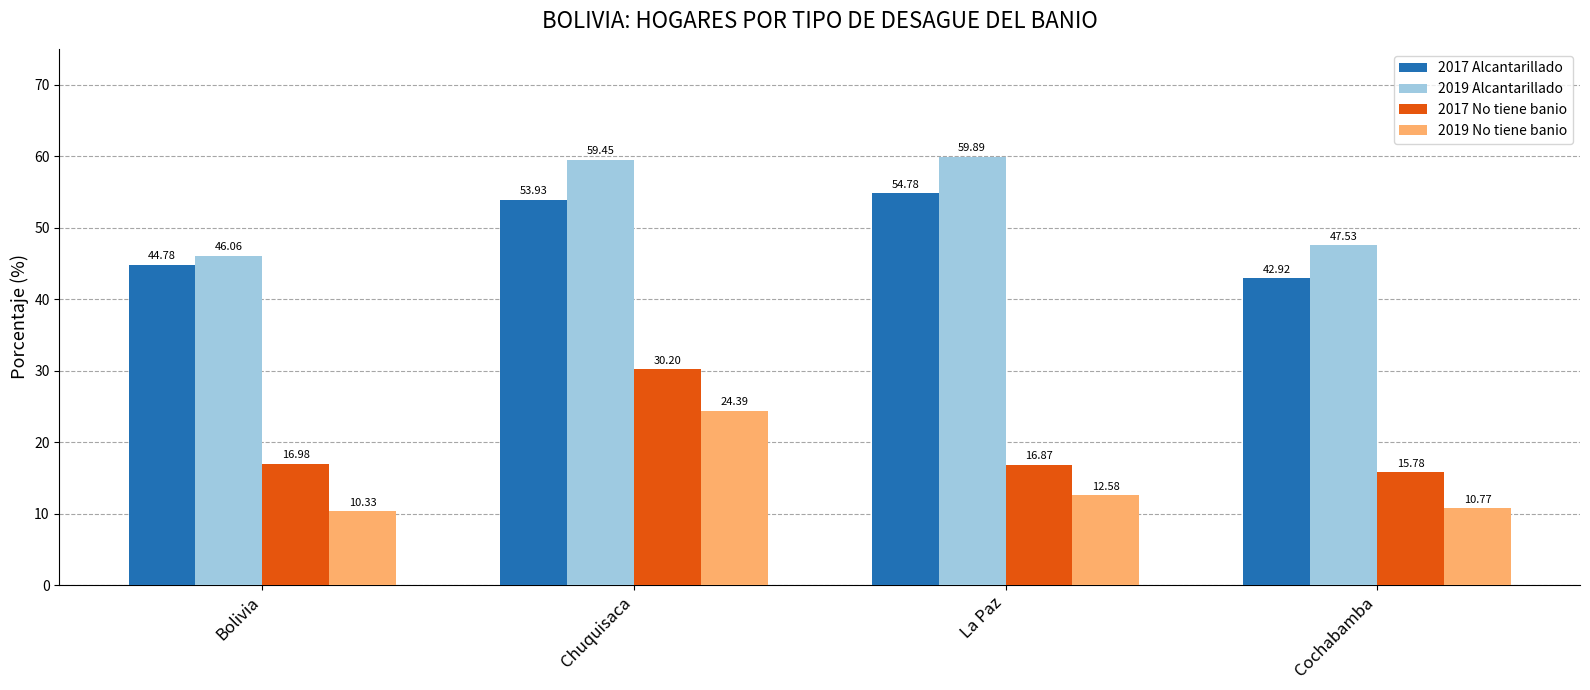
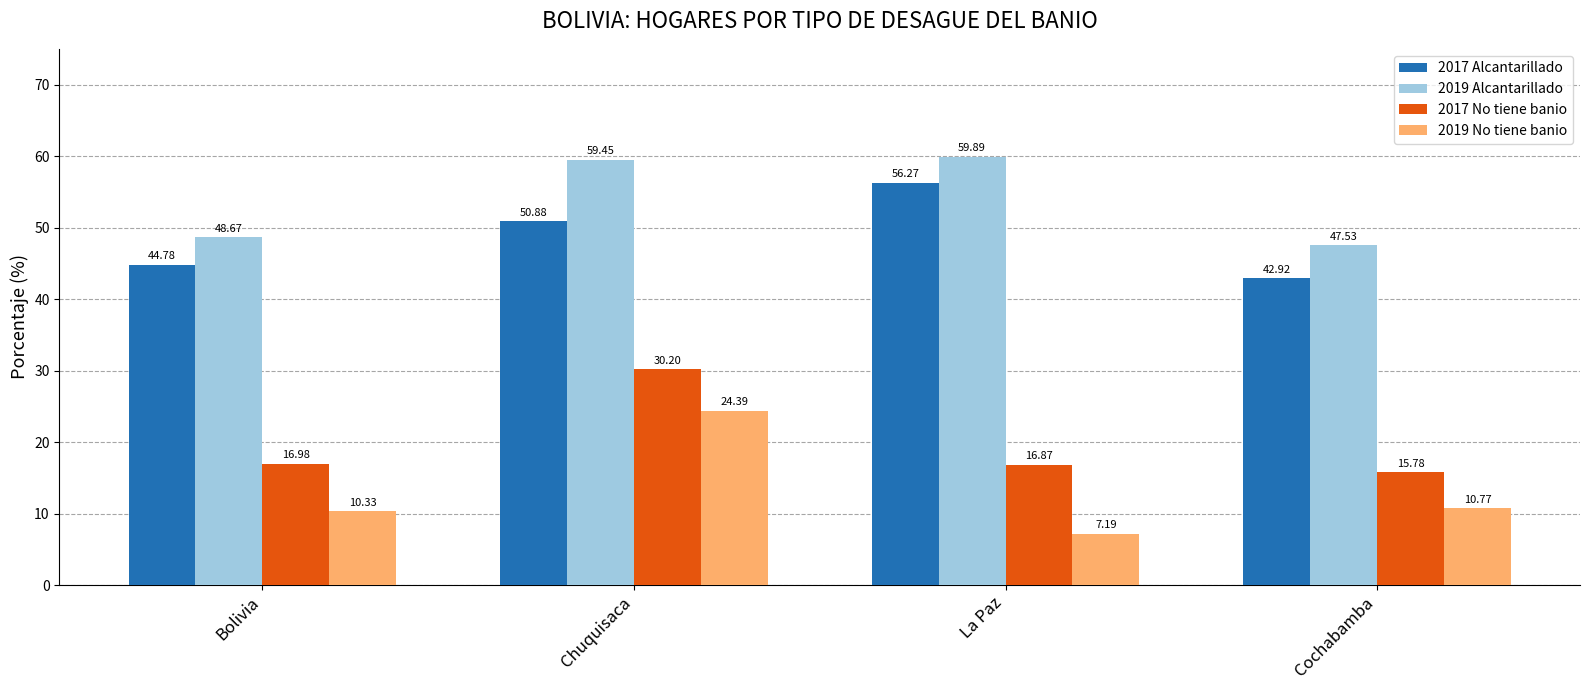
2019 Alcantarillado, Bolivia: 46.06 -> 48.67
2017 Alcantarillado, Chuquisaca: 53.93 -> 50.88
2017 Alcantarillado, La Paz: 54.78 -> 56.27
2019 No tiene banio, La Paz: 12.58 -> 7.19
